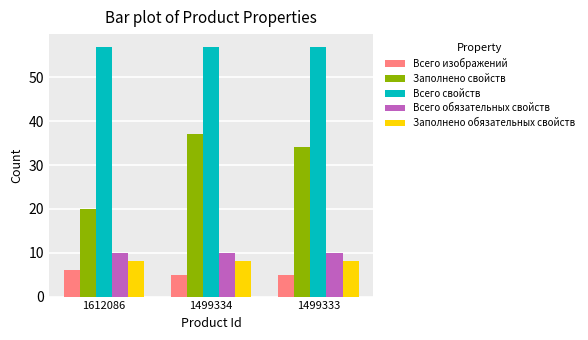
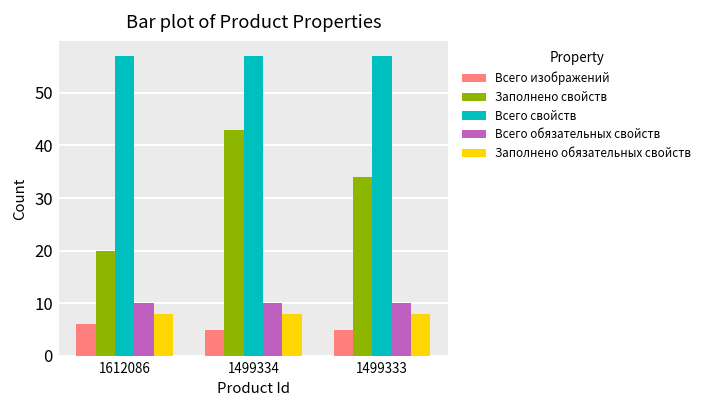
Заполнено свойств, 1499334: 37 -> 43
